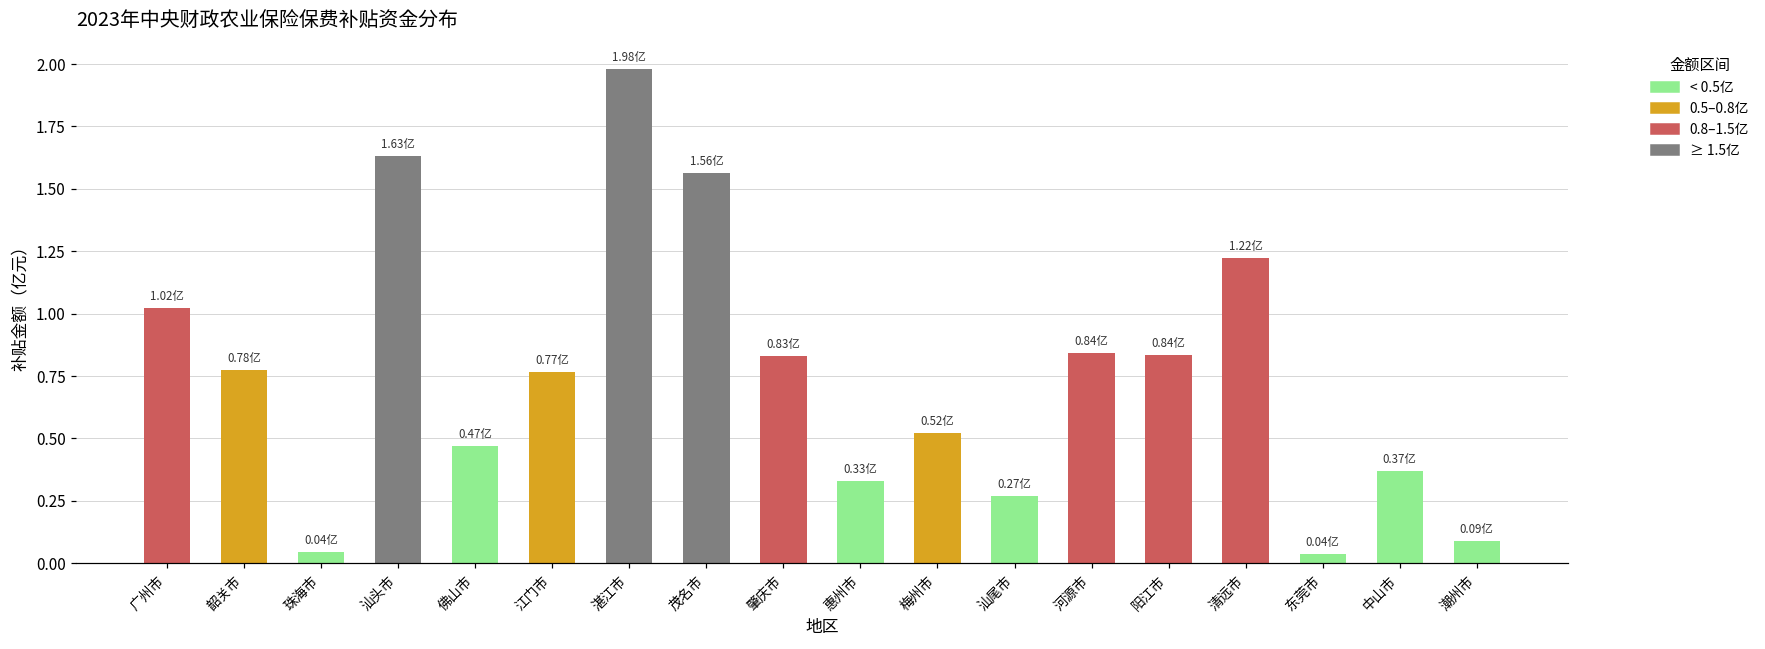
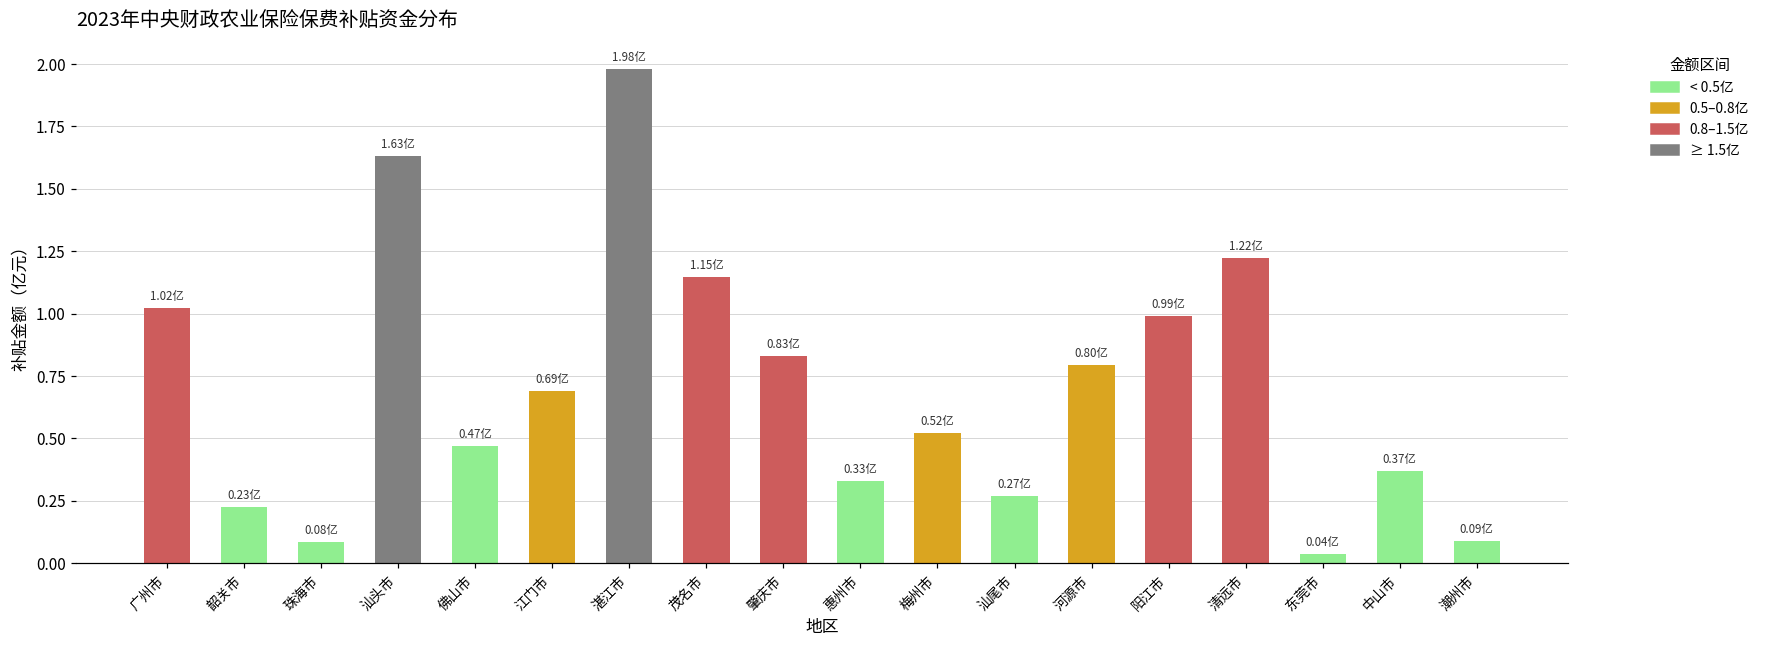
韶关市: 0.78亿 -> 0.23亿
珠海市: 0.04亿 -> 0.08亿
江门市: 0.77亿 -> 0.69亿
茂名市: 1.56亿 -> 1.15亿
河源市: 0.84亿 -> 0.80亿
阳江市: 0.84亿 -> 0.99亿
